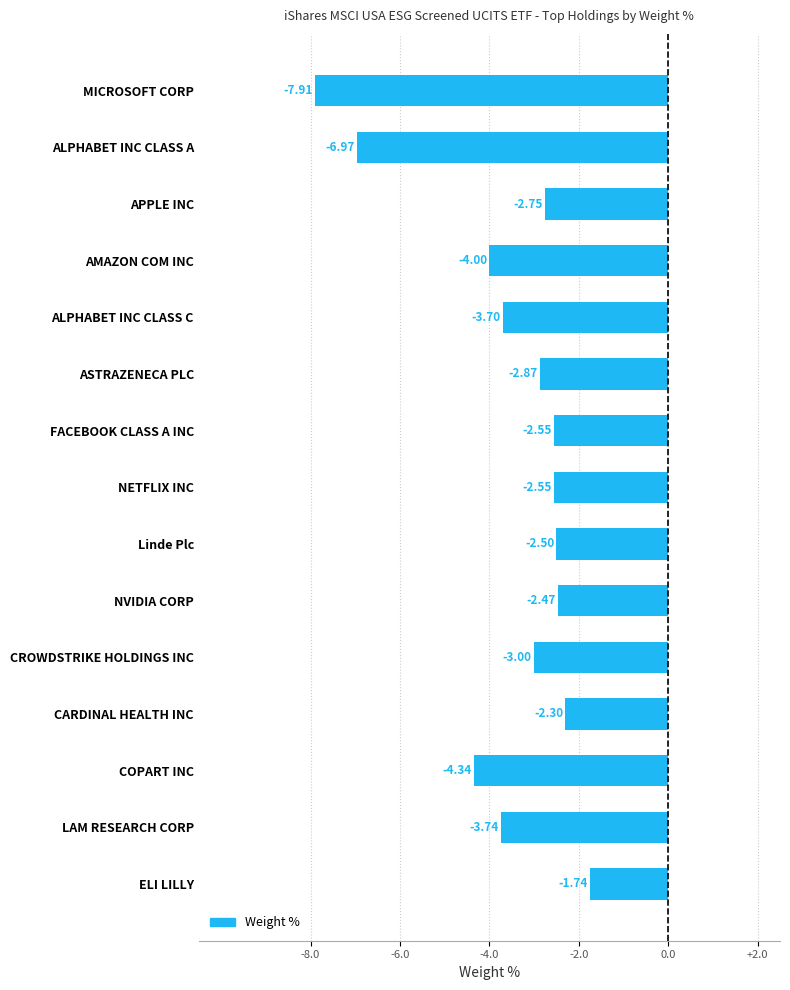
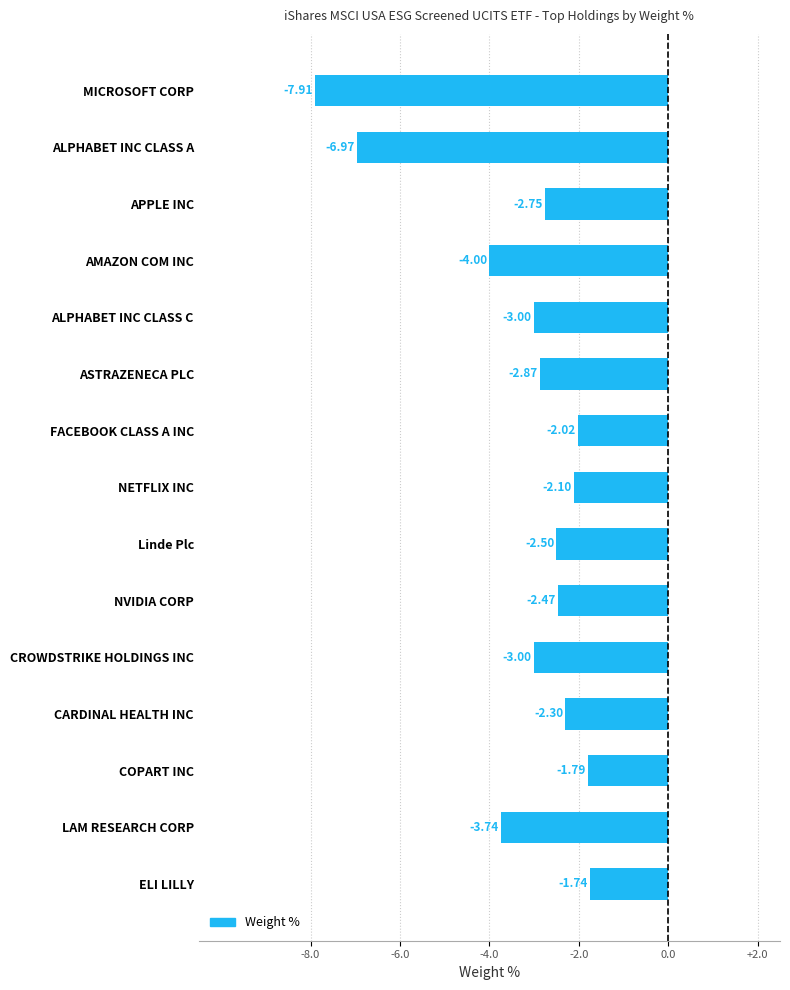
ALPHABET INC CLASS C: -3.70 -> -3.00
FACEBOOK CLASS A INC: -2.55 -> -2.02
NETFLIX INC: -2.55 -> -2.10
COPART INC: -4.34 -> -1.79
